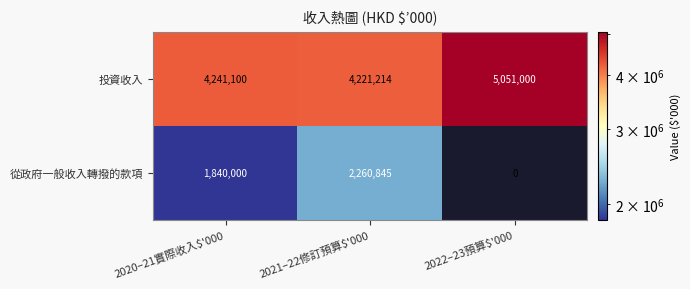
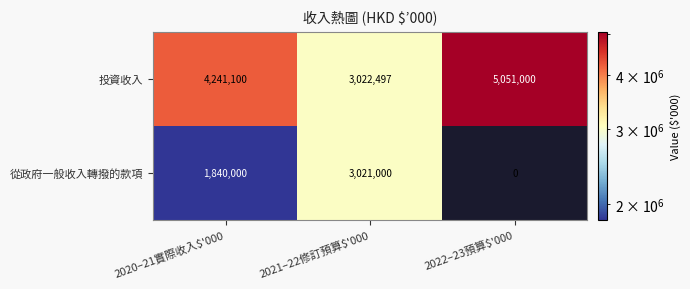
投資收入, 2021–22修訂預算$'000: 4,221,214 -> 3,022,497
從政府一般收入轉撥的款項, 2021–22修訂預算$'000: 2,260,845 -> 3,021,000
